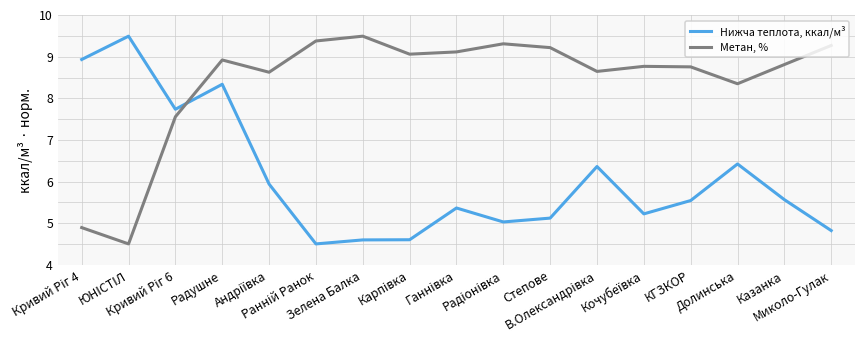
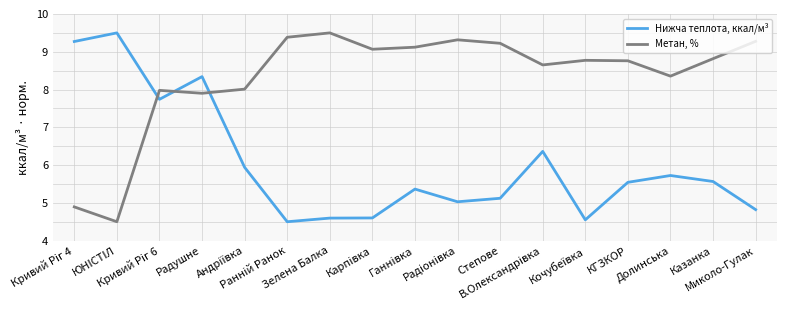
Нижча теплота, ккал/м³, Кривий Ріг 4: 8.9 -> 9.3
Метан, %, Кривий Ріг 6: 7.6 -> 8.0
Метан, %, Радушне: 8.9 -> 7.9
Метан, %, Андріївка: 8.6 -> 8.0
Нижча теплота, ккал/м³, Кочубеївка: 5.2 -> 4.6
Нижча теплота, ккал/м³, Долинська: 6.4 -> 5.7
